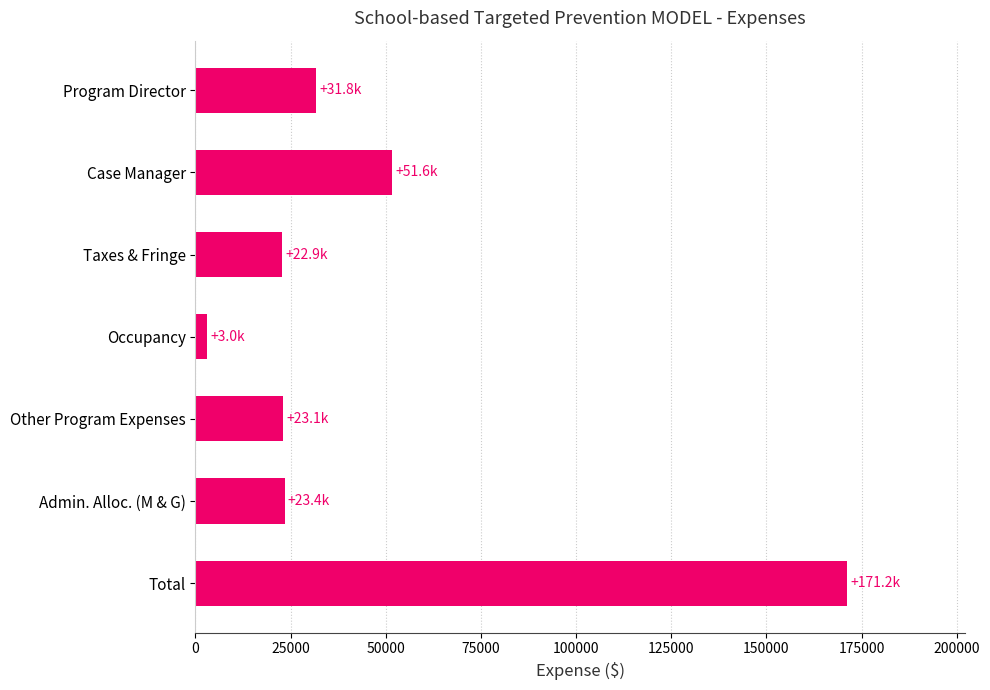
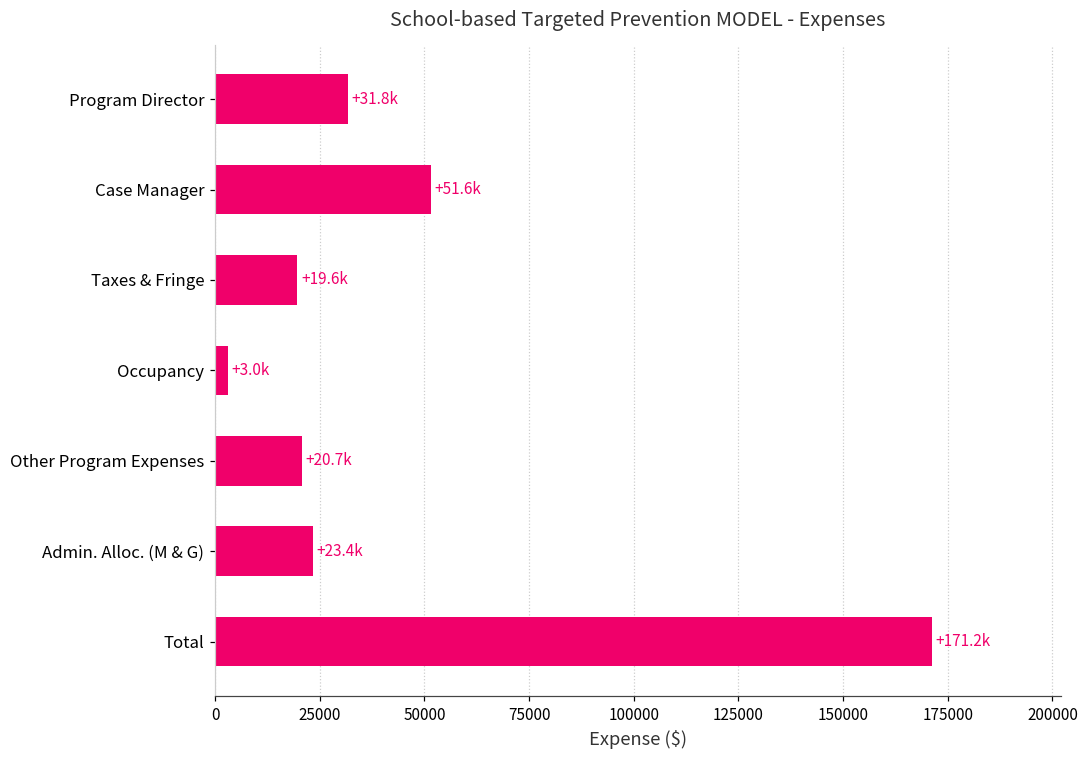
Taxes & Fringe: +22.9k -> +19.6k
Other Program Expenses: +23.1k -> +20.7k
